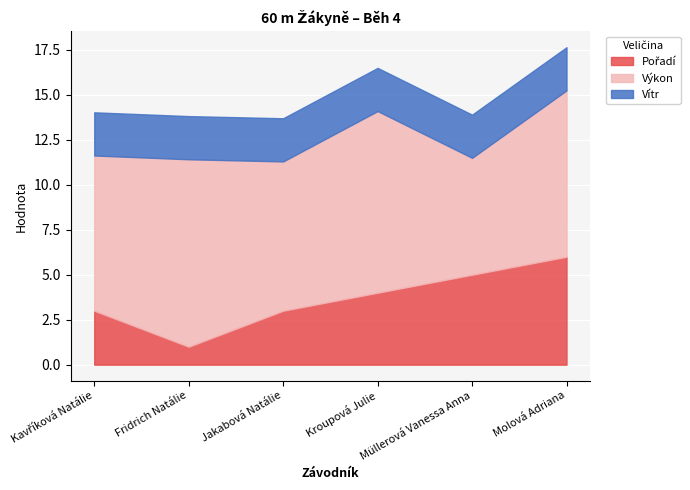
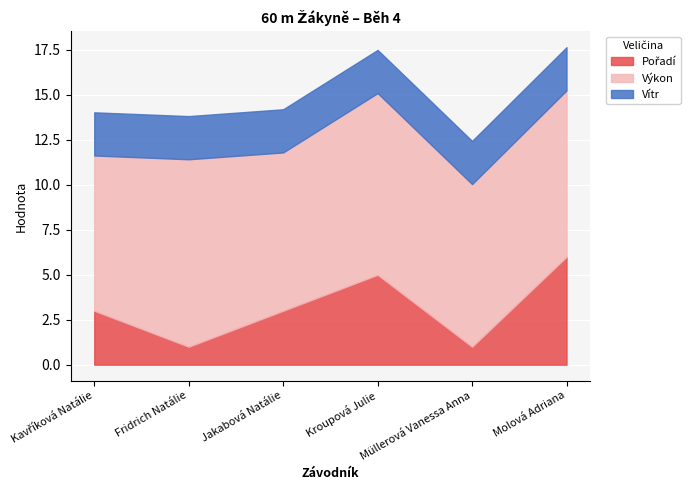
Výkon, Jakabová Natálie: 8.3 -> 8.8
Pořadí, Kroupová Julie: 4 -> 5
Pořadí, Müllerová Vanessa Anna: 5 -> 1
Výkon, Müllerová Vanessa Anna: 6.5 -> 9.0
